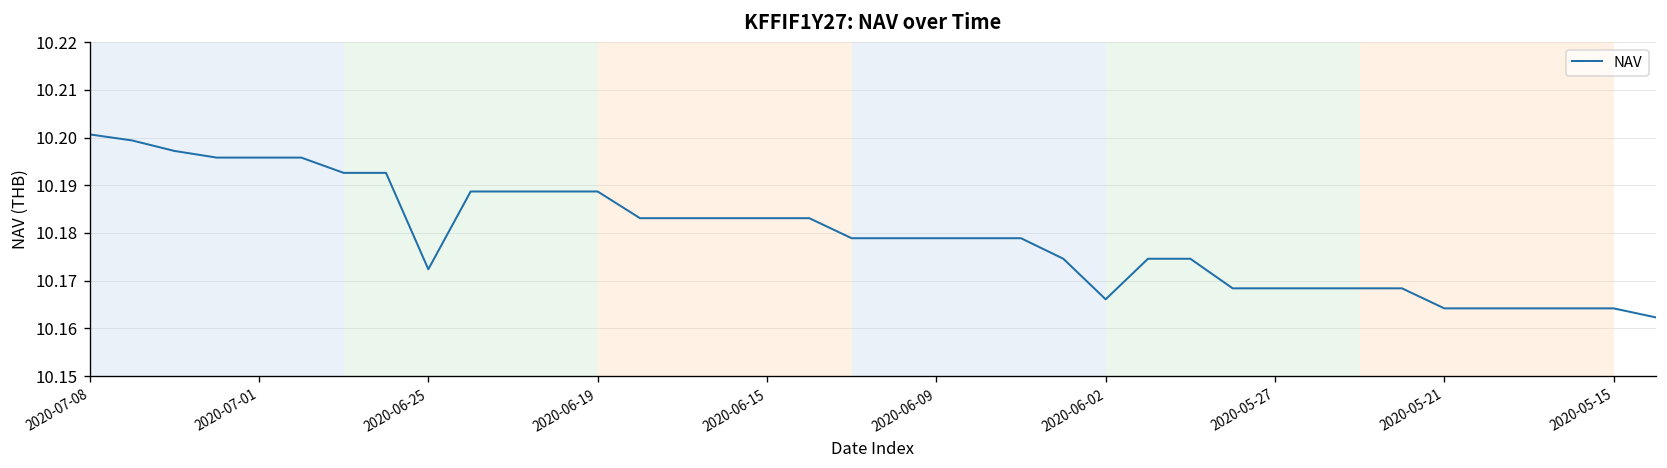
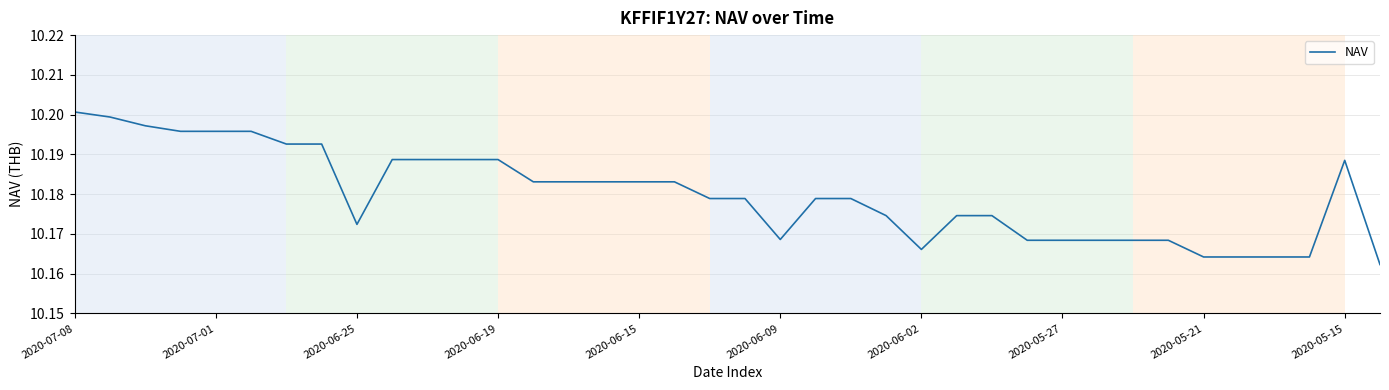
2020-06-09: 10.179 -> 10.169
2020-05-15: 10.164 -> 10.189
